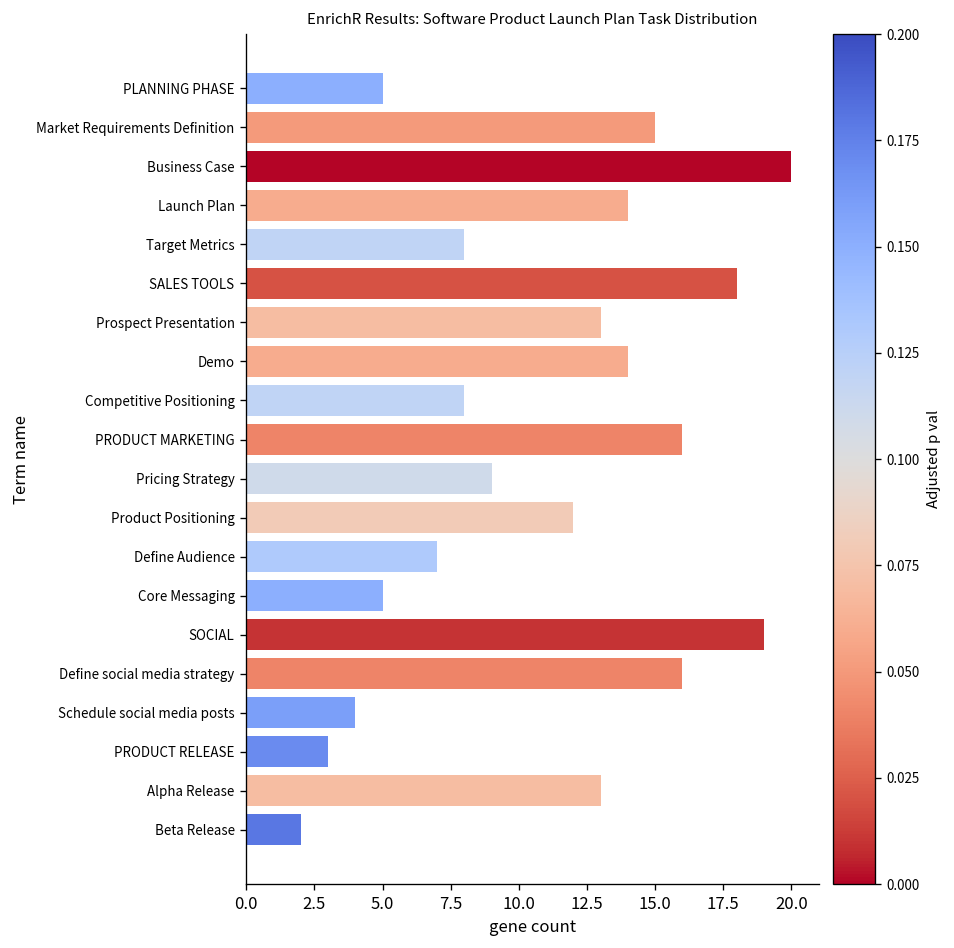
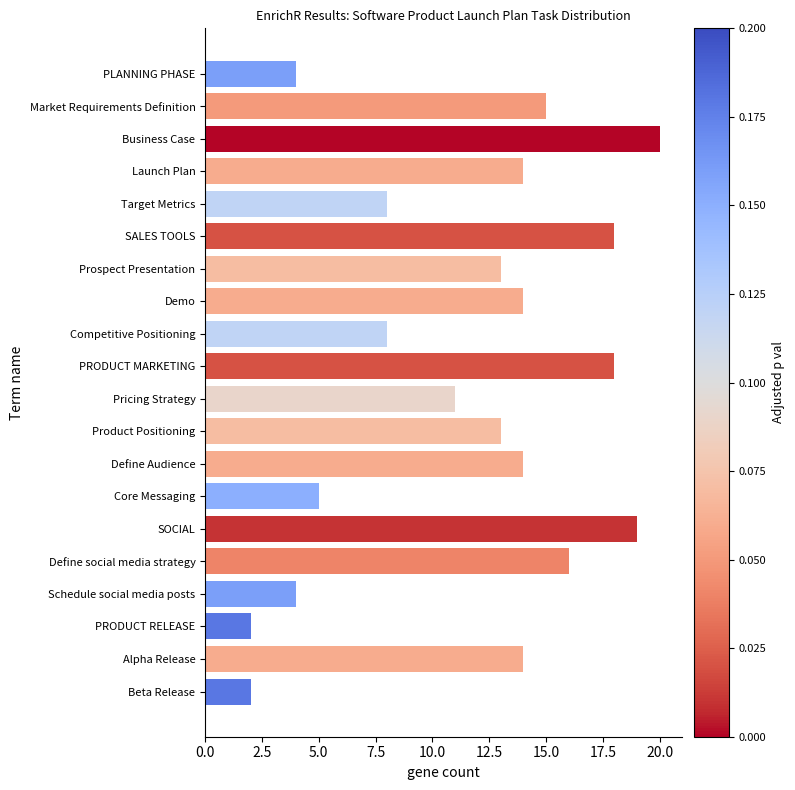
PLANNING PHASE: 5 -> 4
PRODUCT MARKETING: 16 -> 18
Pricing Strategy: 9 -> 11
Product Positioning: 12 -> 13
Define Audience: 7 -> 14
PRODUCT RELEASE: 3 -> 2
Alpha Release: 13 -> 14
